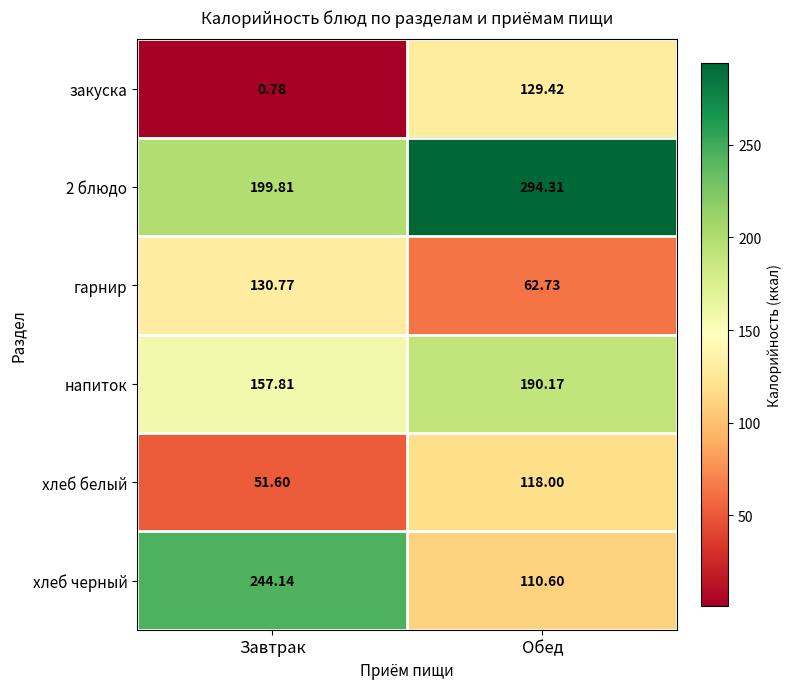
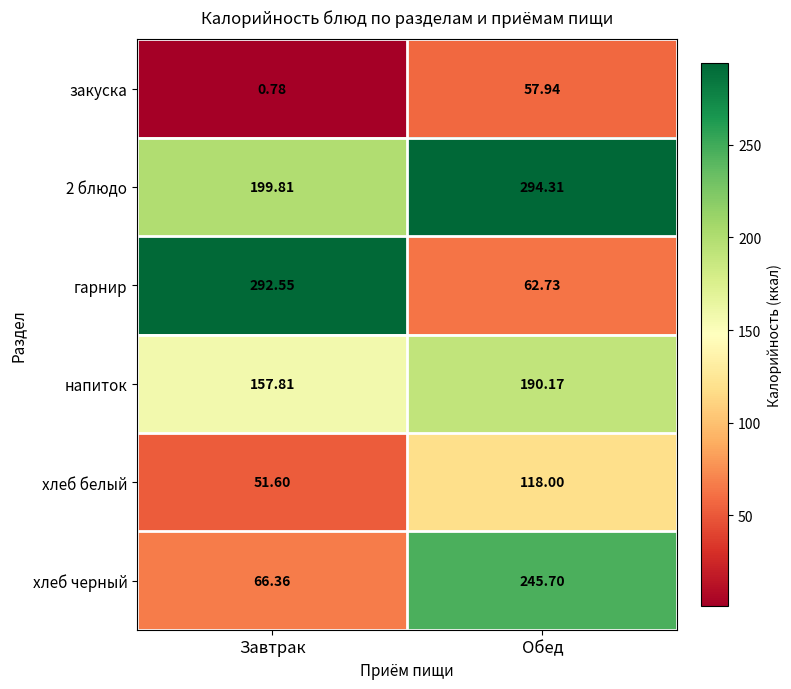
закуска, Обед: 129.42 -> 57.94
гарнир, Завтрак: 130.77 -> 292.55
хлеб черный, Завтрак: 244.14 -> 66.36
хлеб черный, Обед: 110.60 -> 245.70
